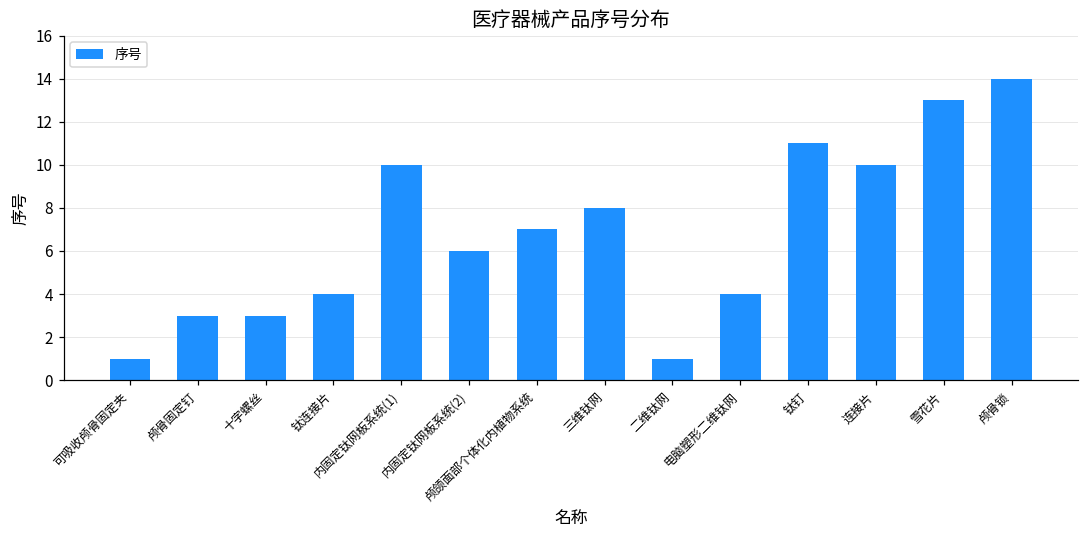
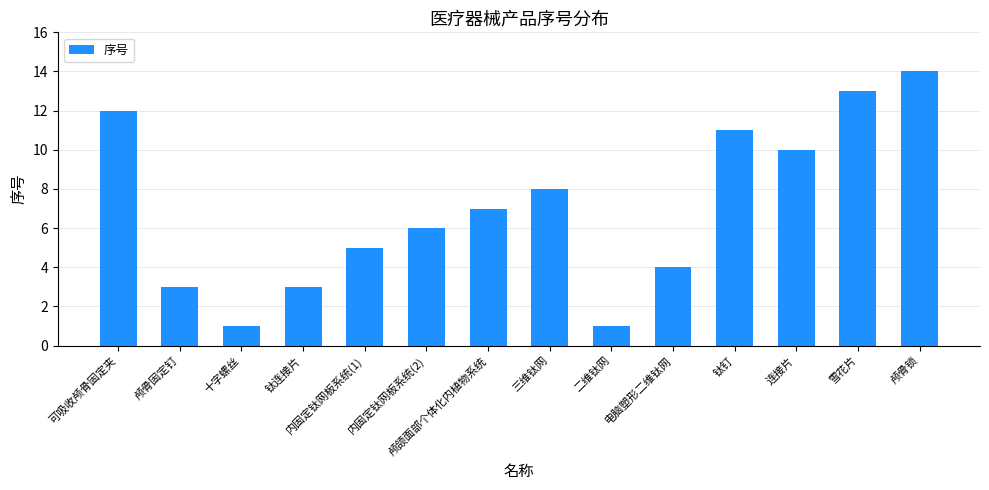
可吸收颅骨固定夹: 1 -> 12
十字螺丝: 3 -> 1
钛连接片: 4 -> 3
内固定钛网板系统(1): 10 -> 5
